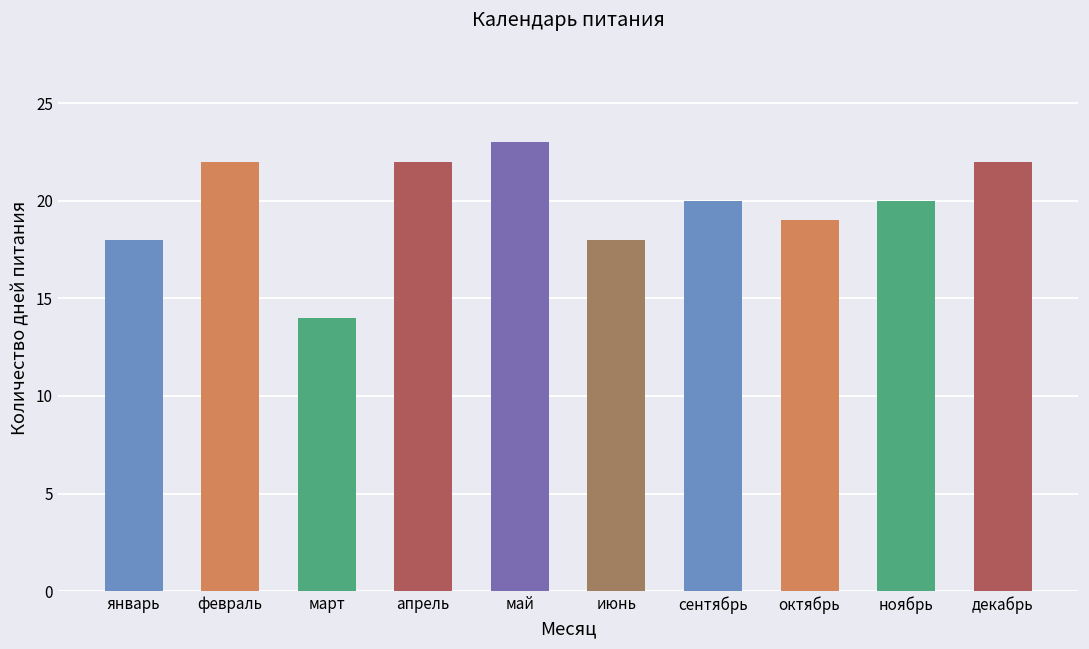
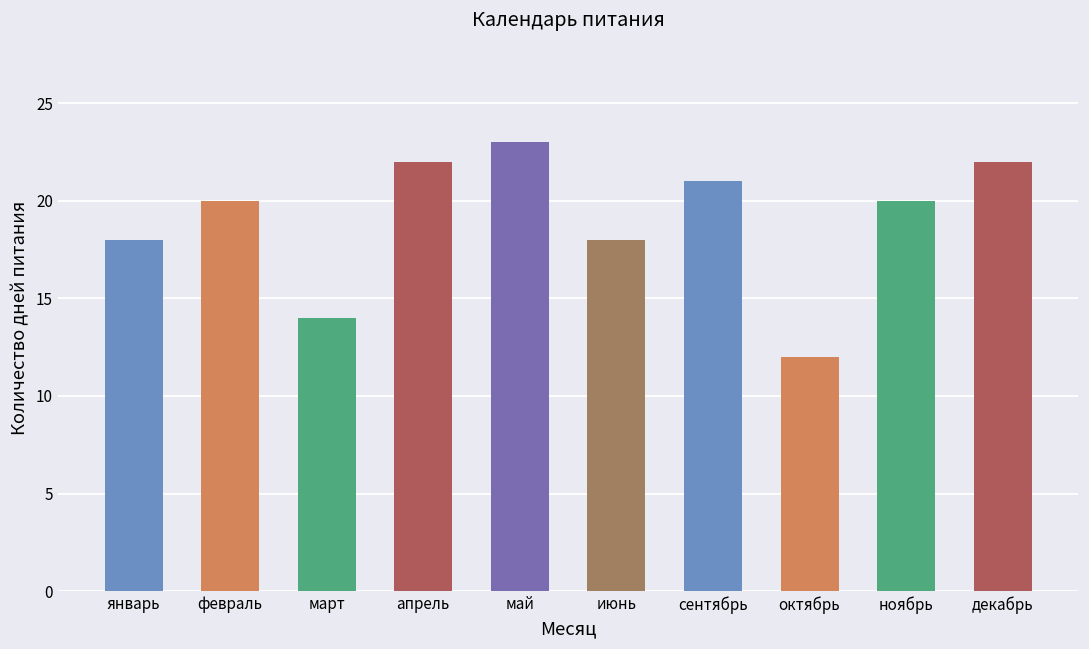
февраль: 22 -> 20
сентябрь: 20 -> 21
октябрь: 19 -> 12
